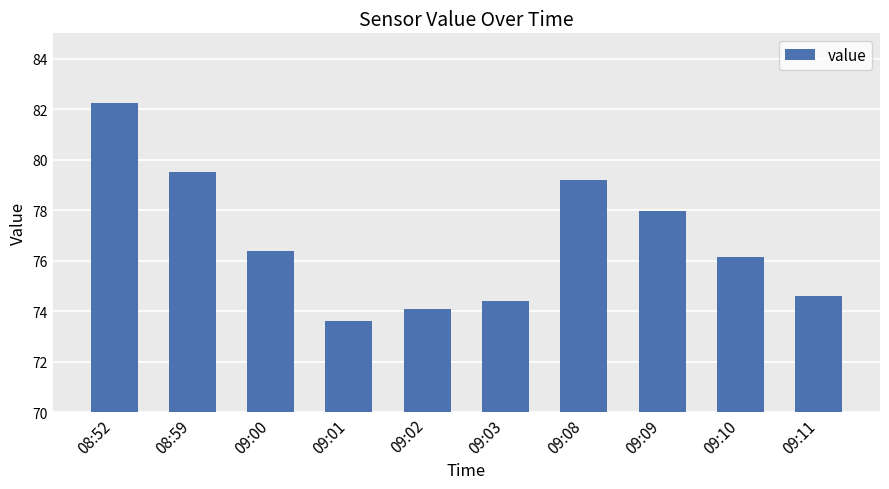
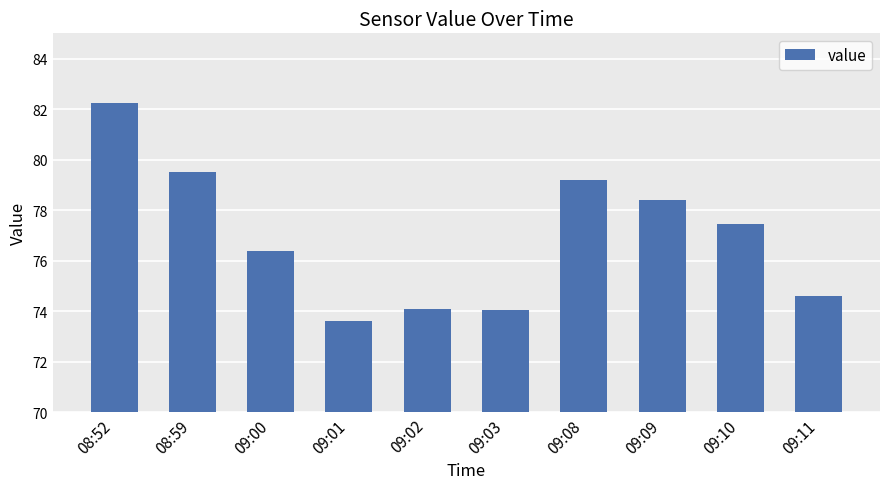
09:03: 74.4 -> 74.1
09:09: 78.0 -> 78.4
09:10: 76.1 -> 77.5
